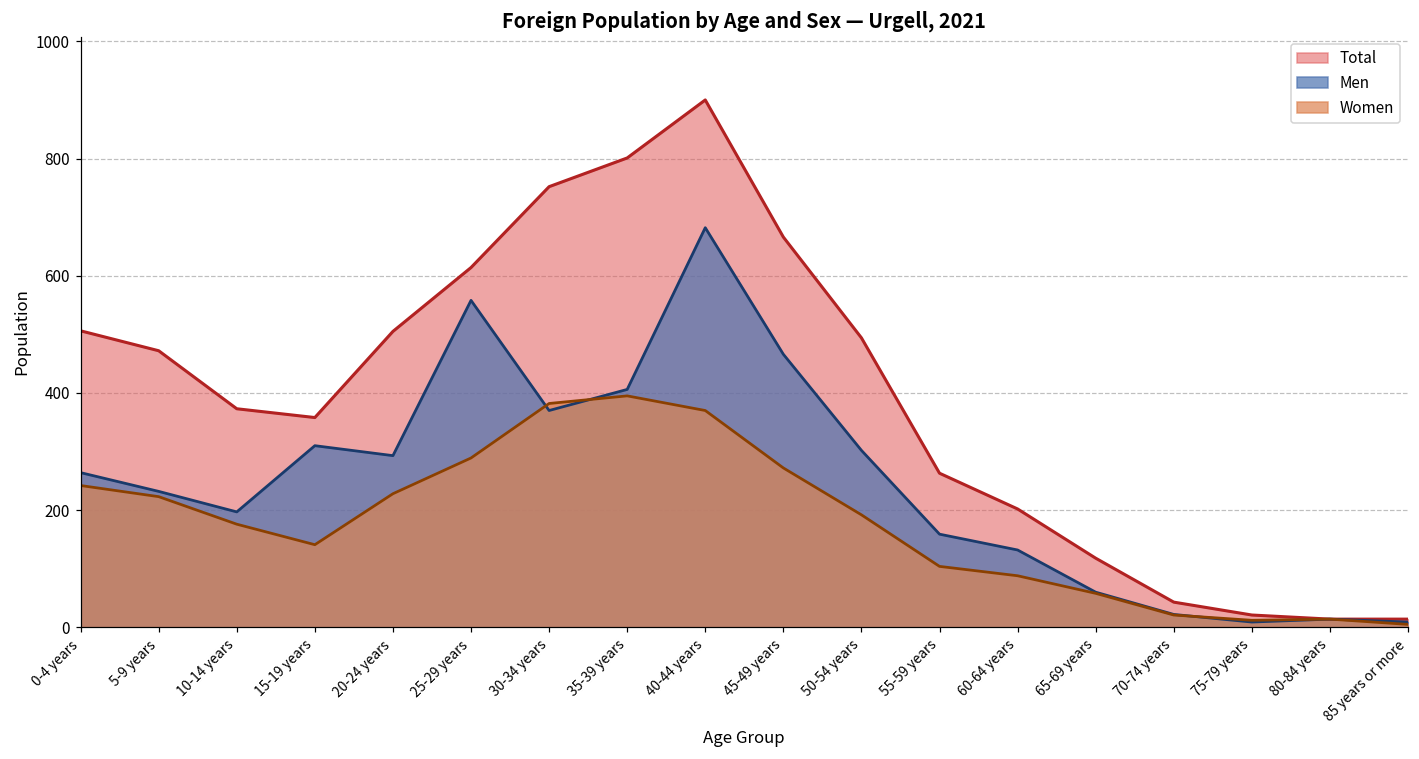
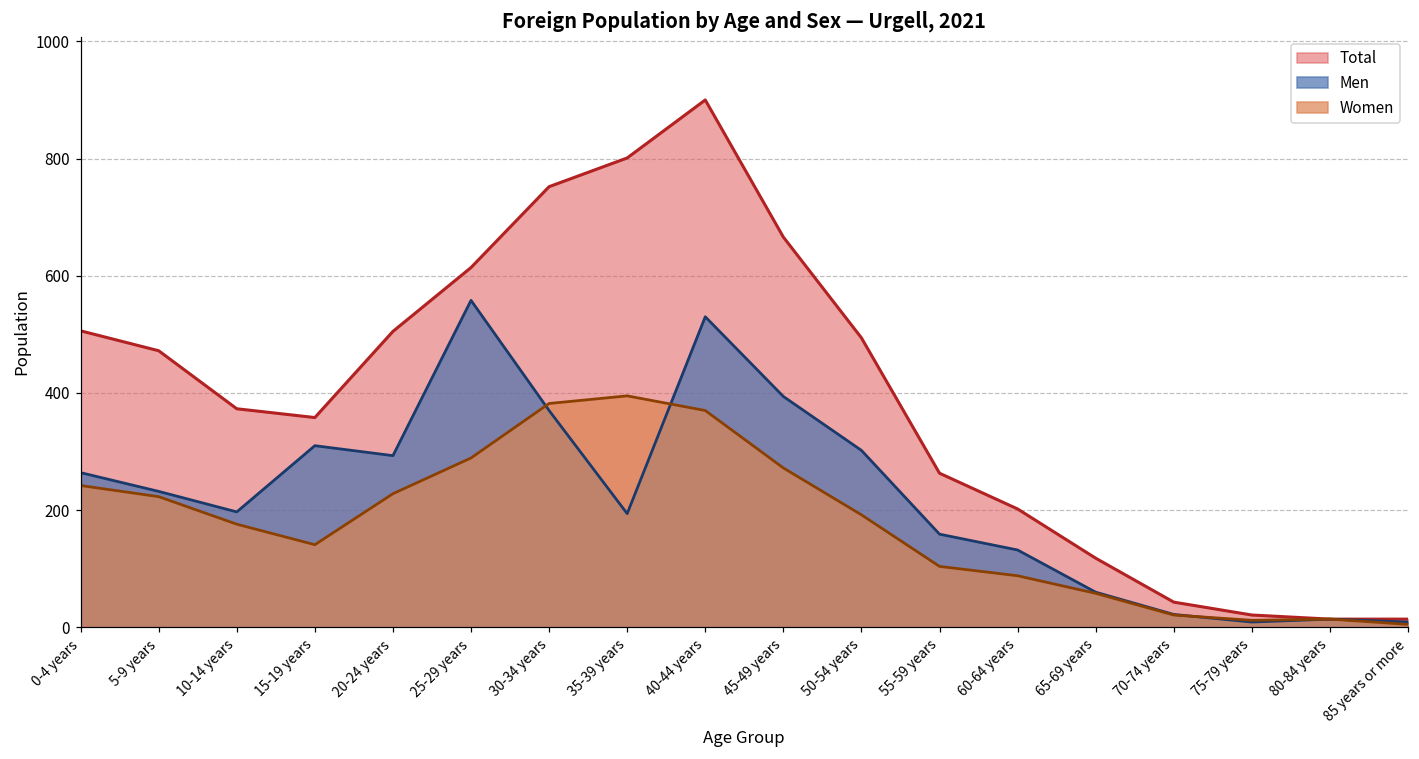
Men, 35-39 years: 410 -> 190
Men, 40-44 years: 680 -> 530
Men, 45-49 years: 470 -> 390
